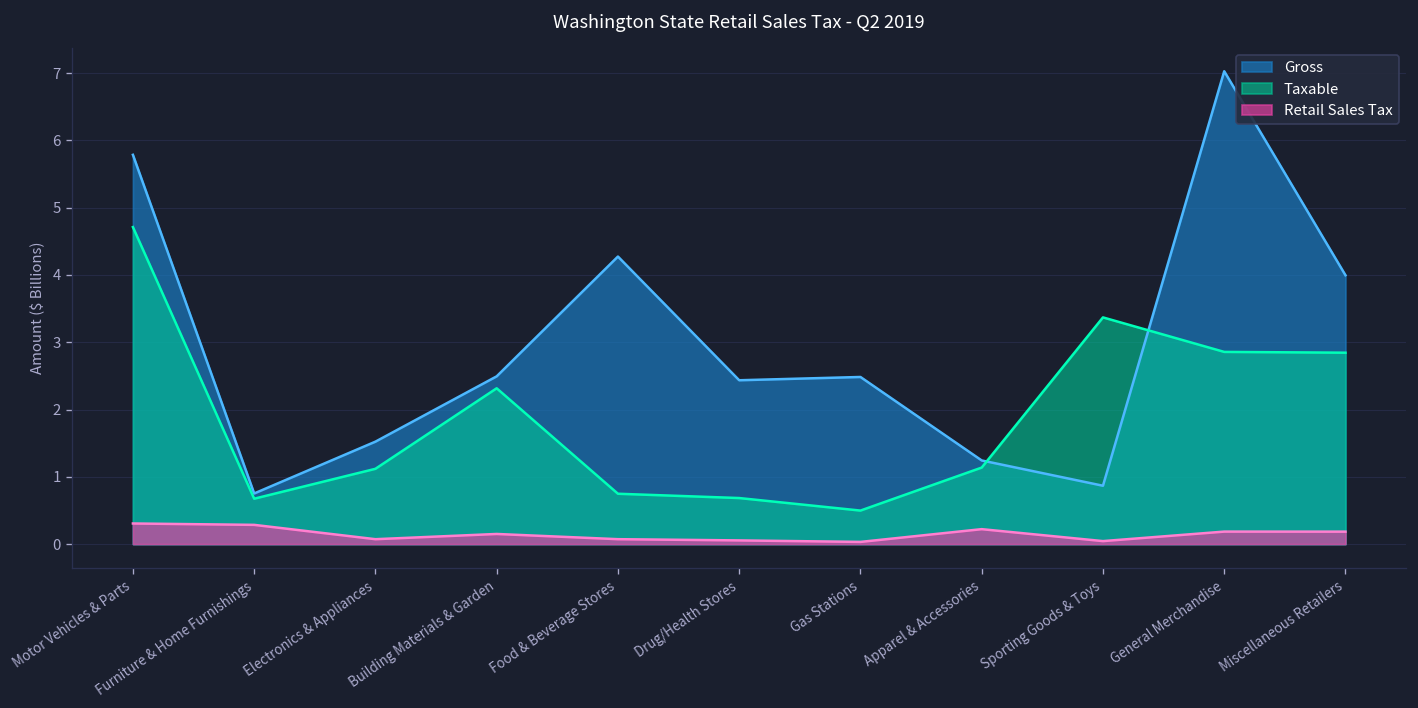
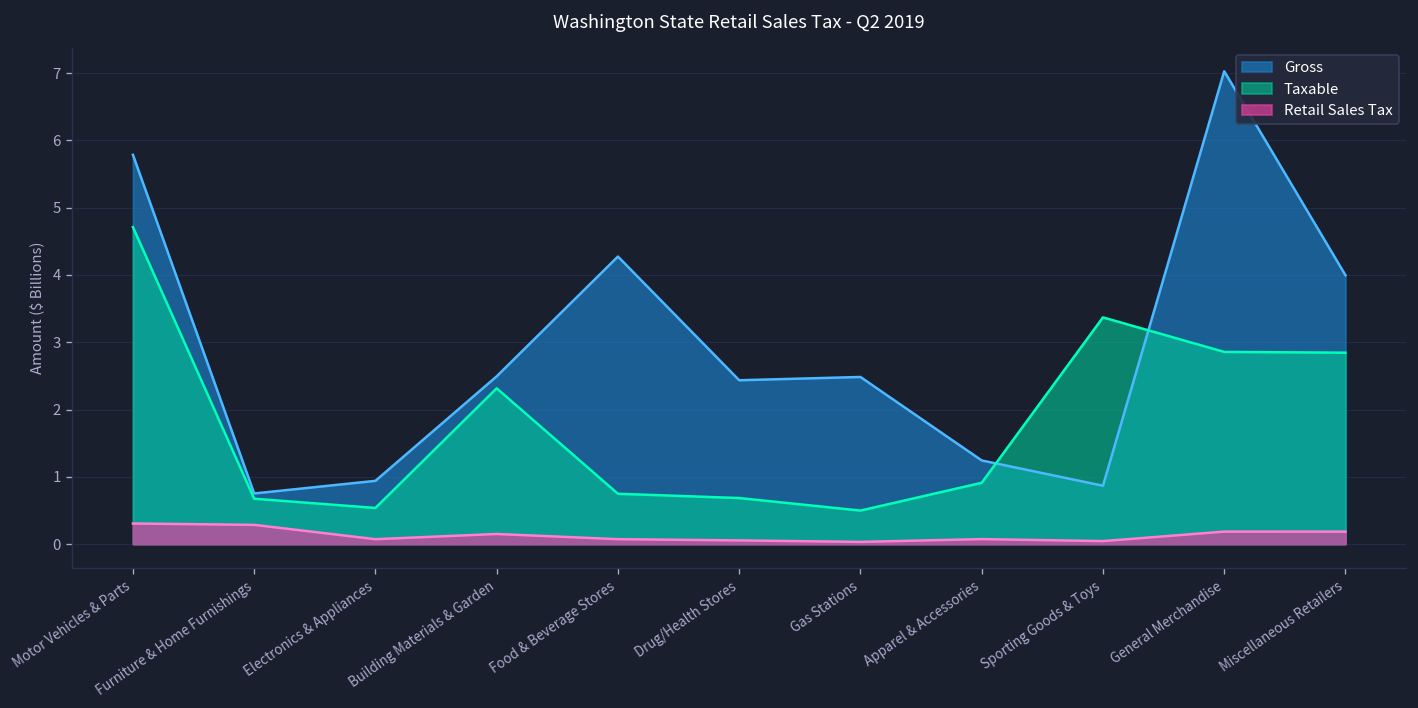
Gross, Electronics & Appliances: 1.5 -> 0.9
Taxable, Electronics & Appliances: 1.1 -> 0.5
Taxable, Apparel & Accessories: 1.1 -> 0.9
Retail Sales Tax, Apparel & Accessories: 0.2 -> 0.1
